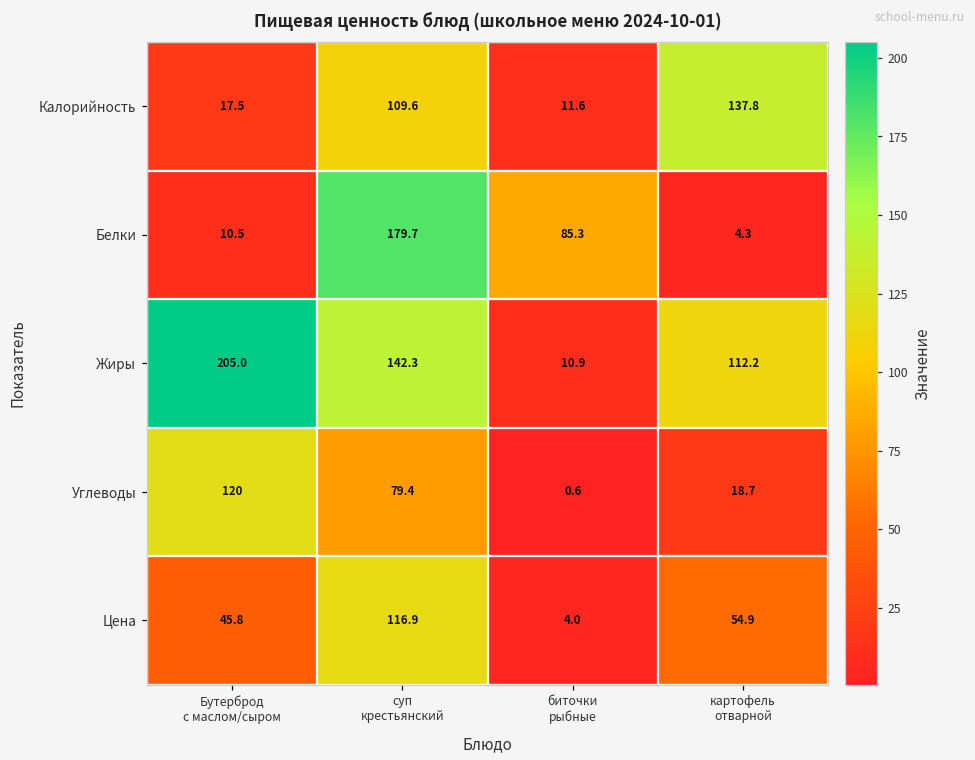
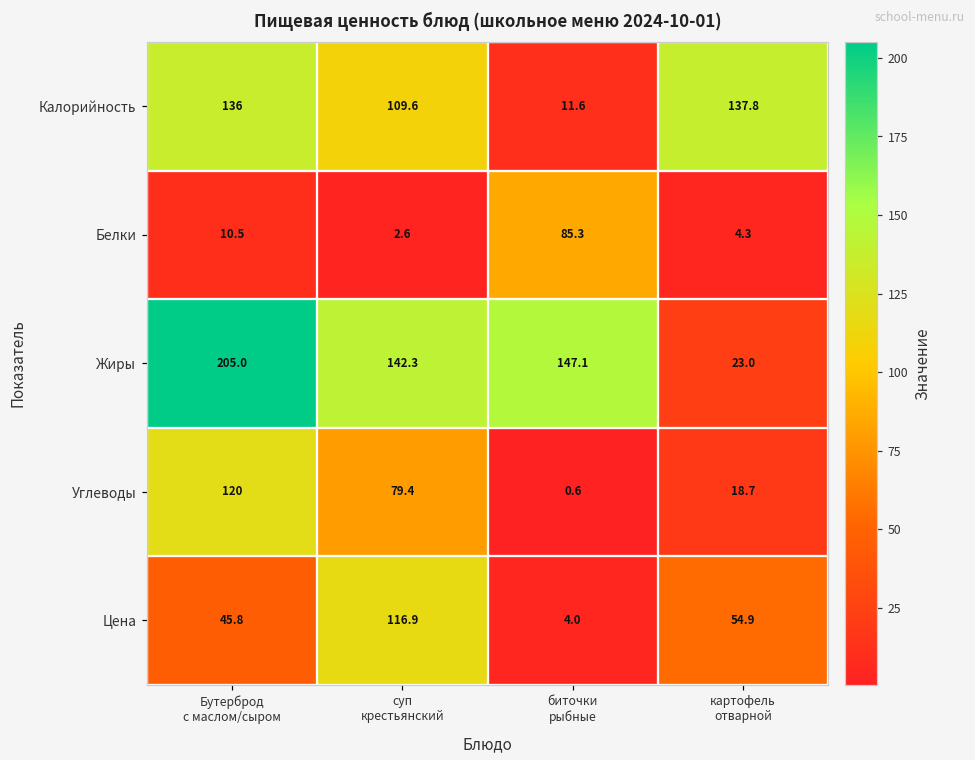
Калорийность, Бутерброд с маслом/сыром: 17.5 -> 136
Белки, суп крестьянский: 179.7 -> 2.6
Жиры, биточки рыбные: 10.9 -> 147.1
Жиры, картофель отварной: 112.2 -> 23.0
